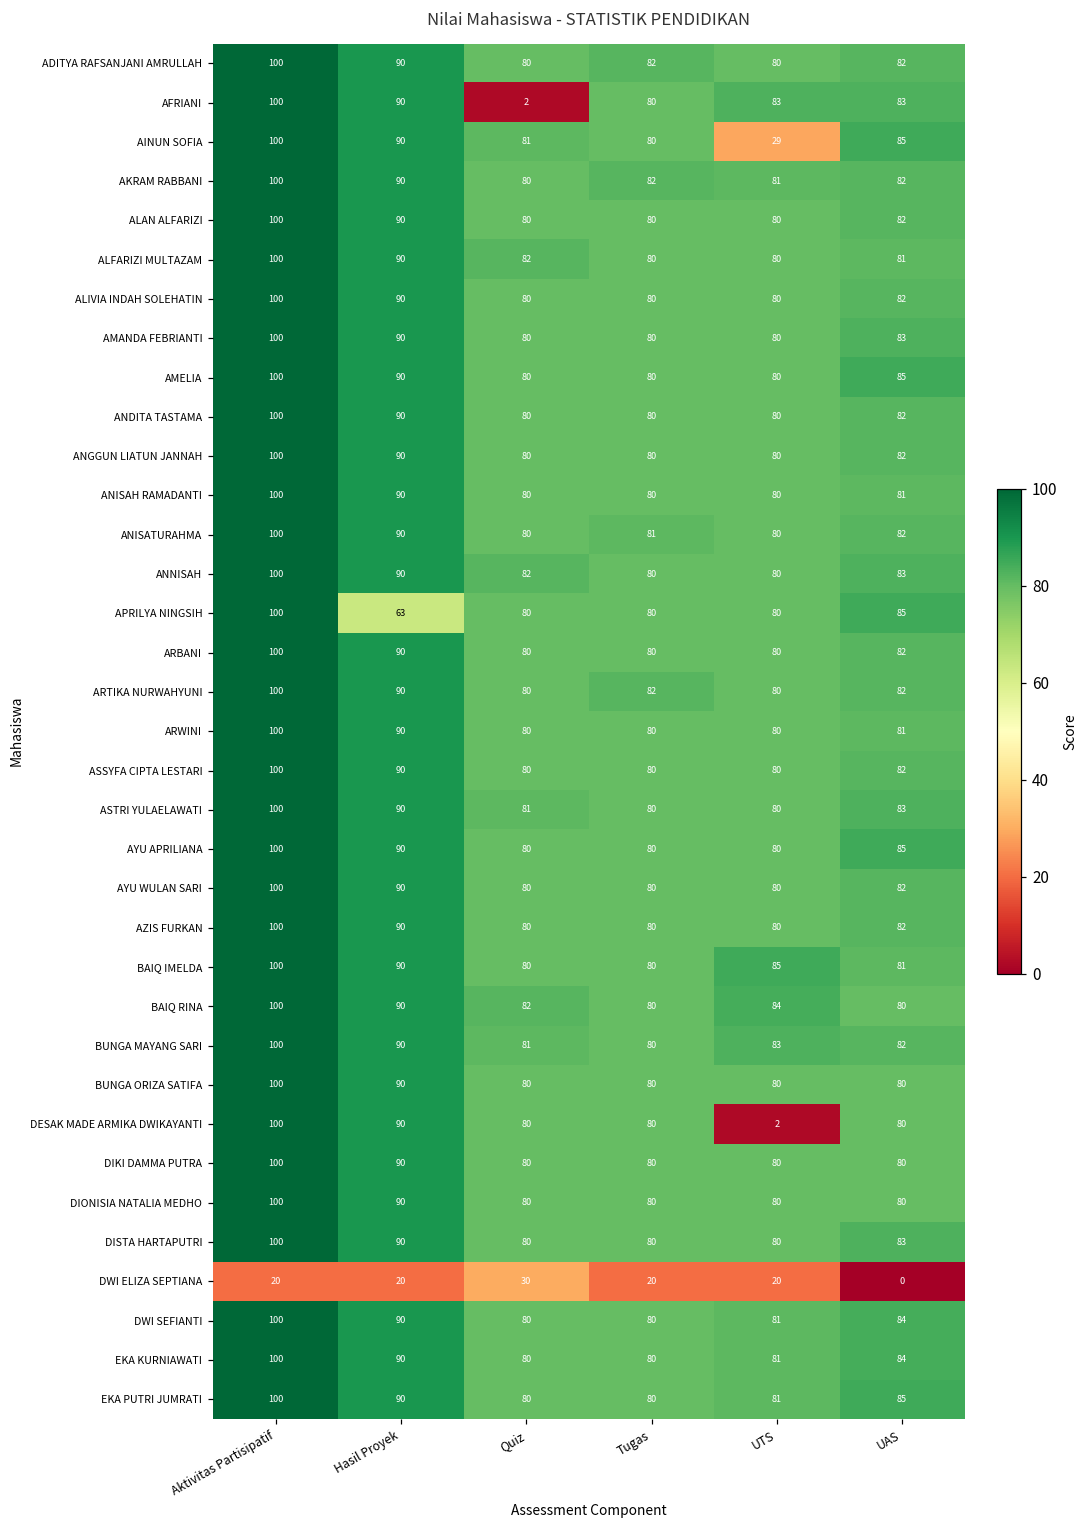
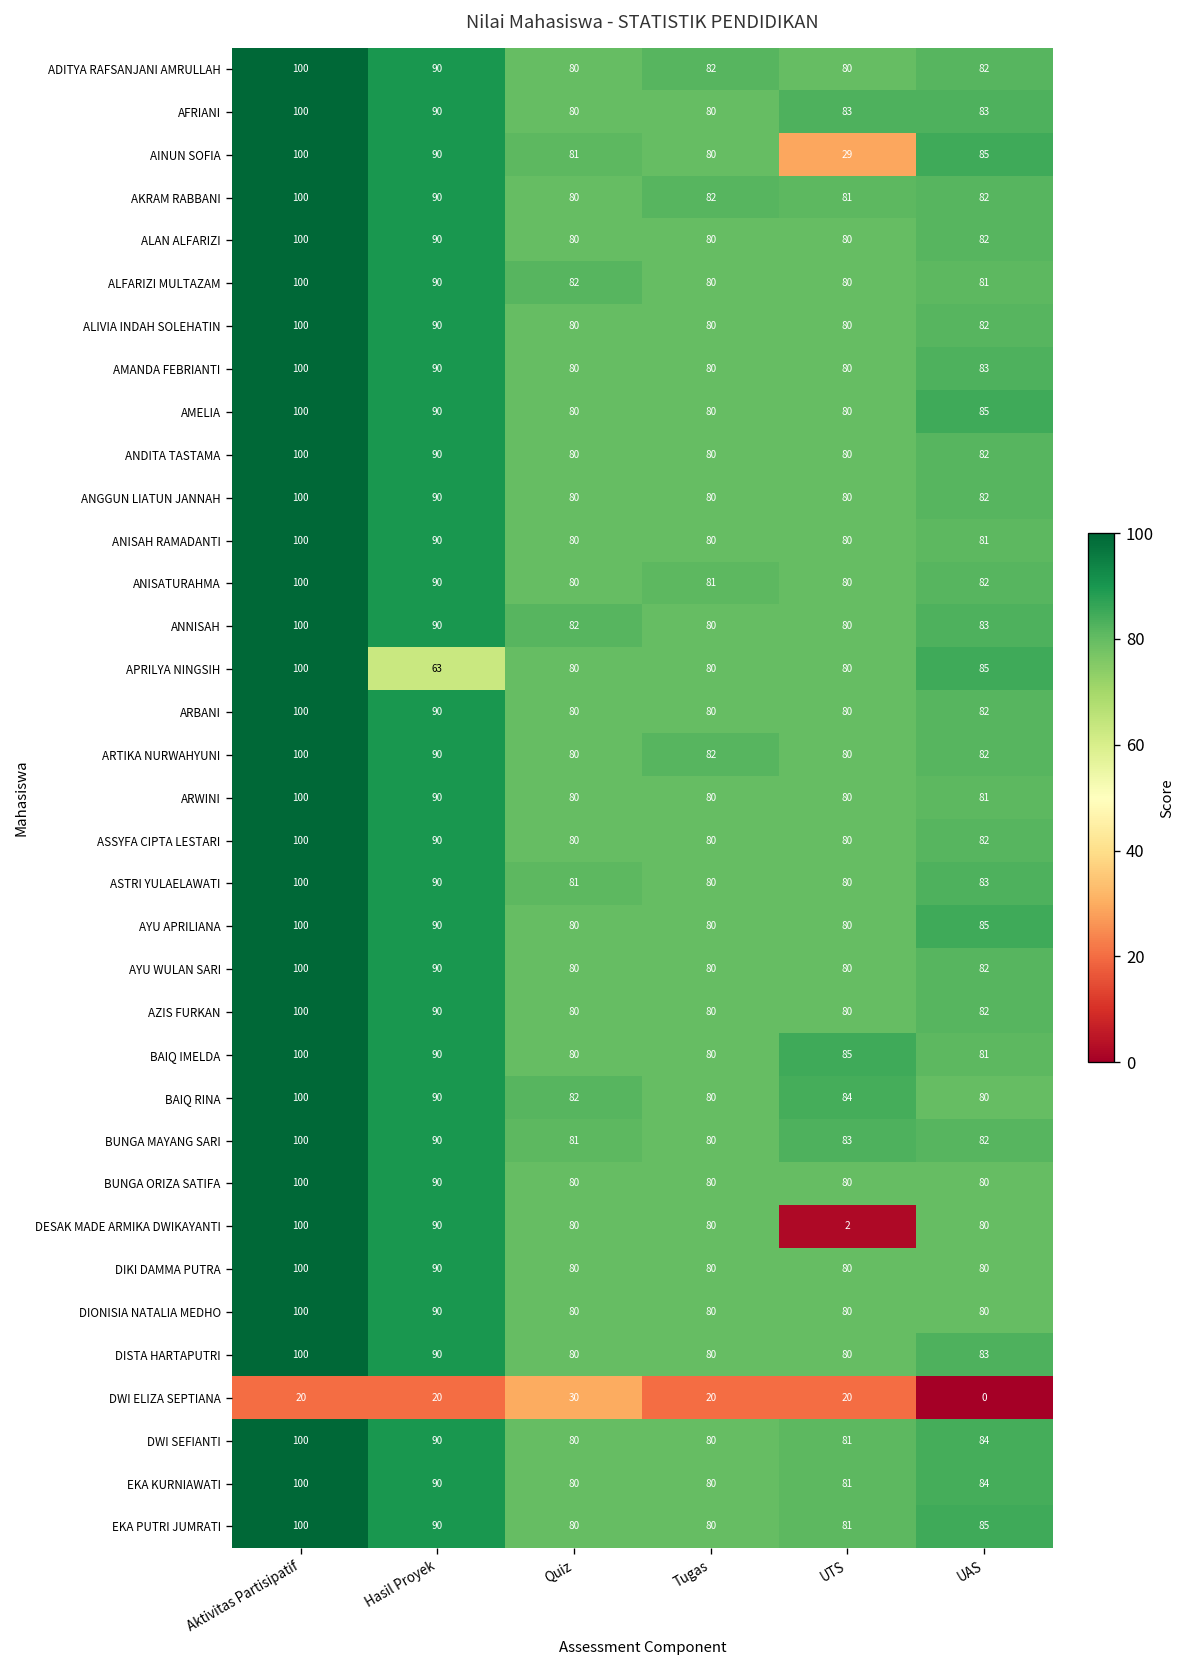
AFRIANI, Quiz: 2 -> 80
